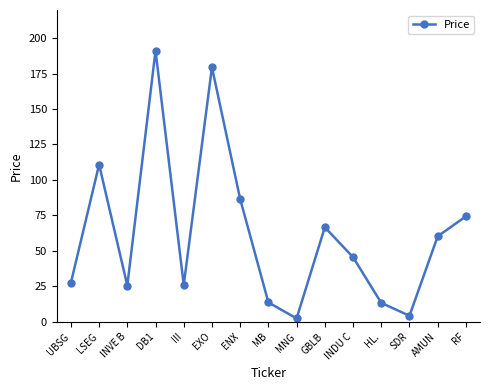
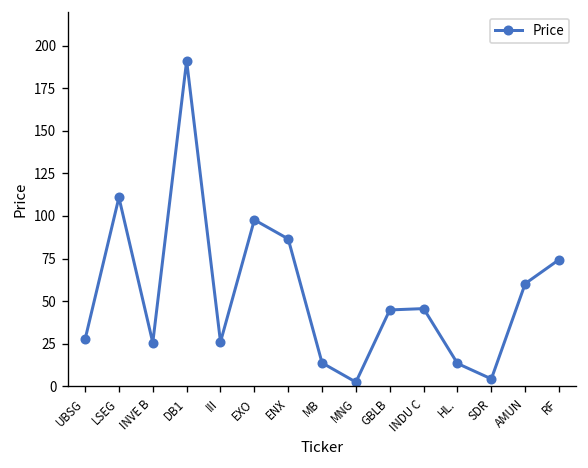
EXO: 179 -> 98
GBLB: 67 -> 45
